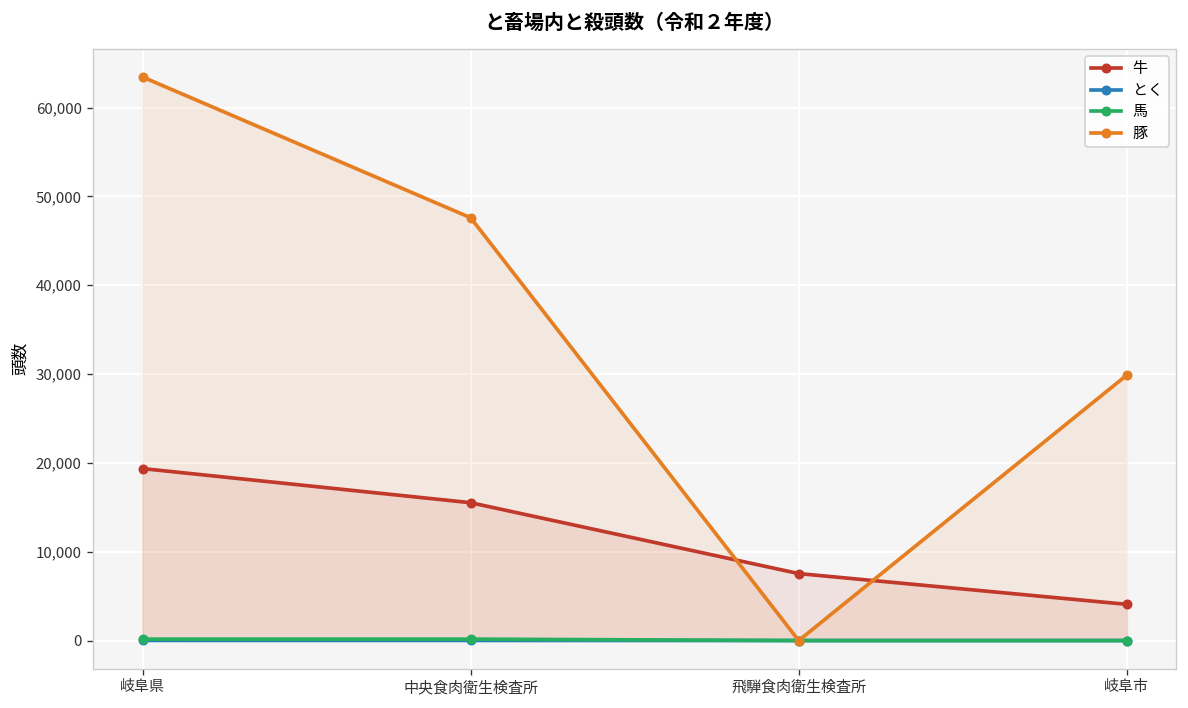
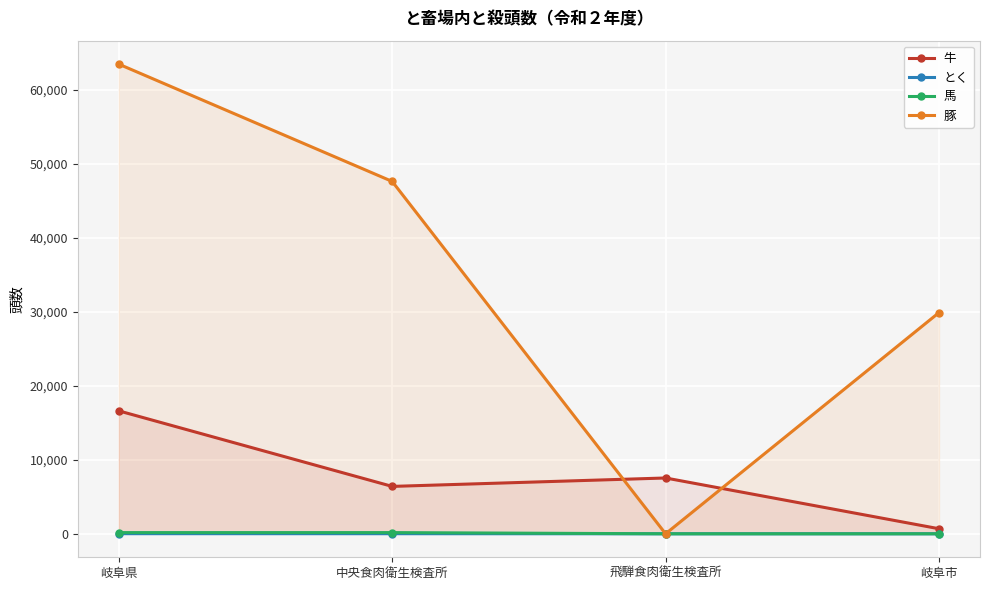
牛, 岐阜県: 19,000 -> 17,000
牛, 中央食肉衛生検査所: 16,000 -> 6,000
牛, 岐阜市: 4,000 -> 1,000
